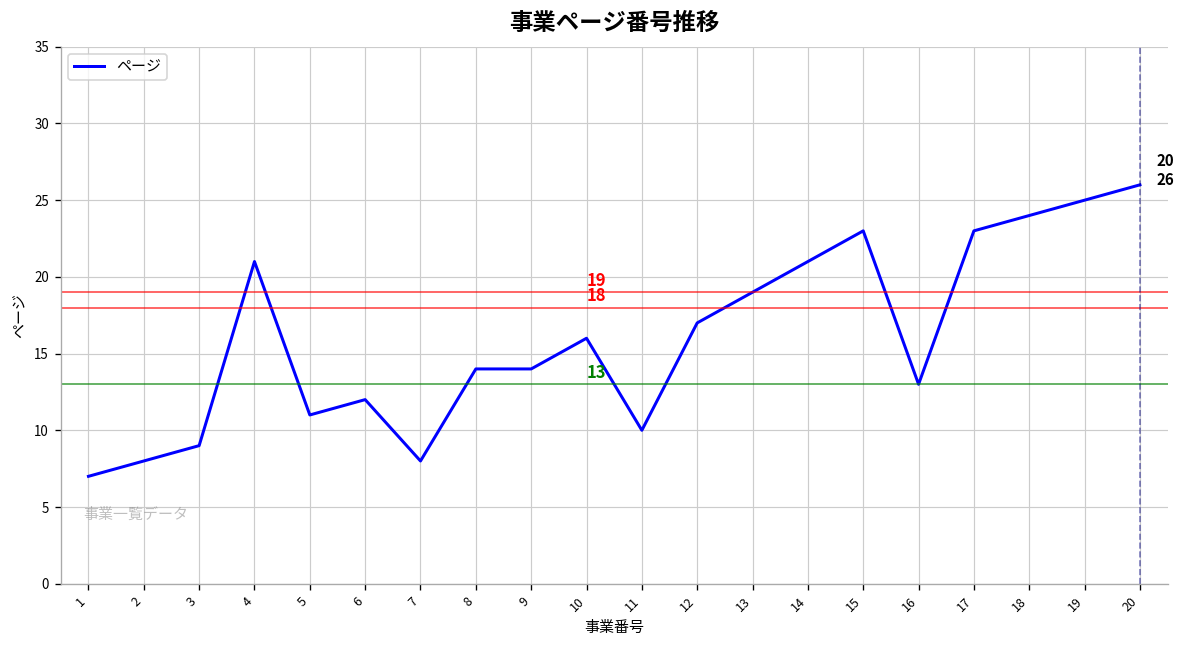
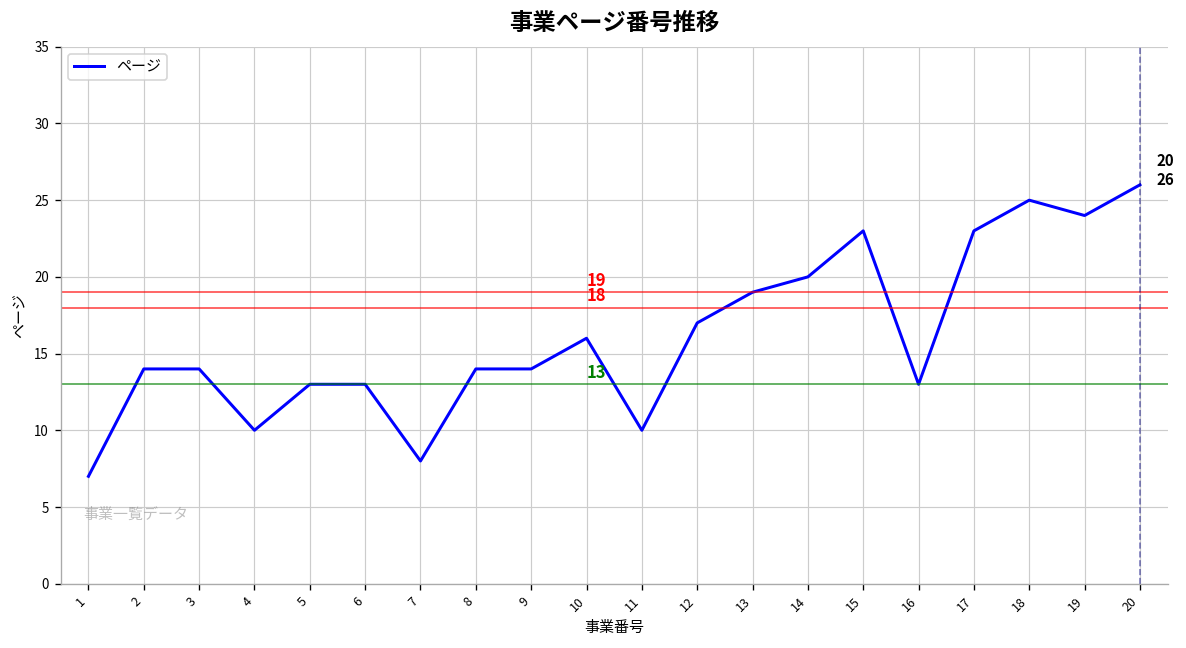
2: 8 -> 14
3: 9 -> 14
4: 21 -> 10
5: 11 -> 13
6: 12 -> 13
14: 21 -> 20
18: 24 -> 25
19: 25 -> 24
